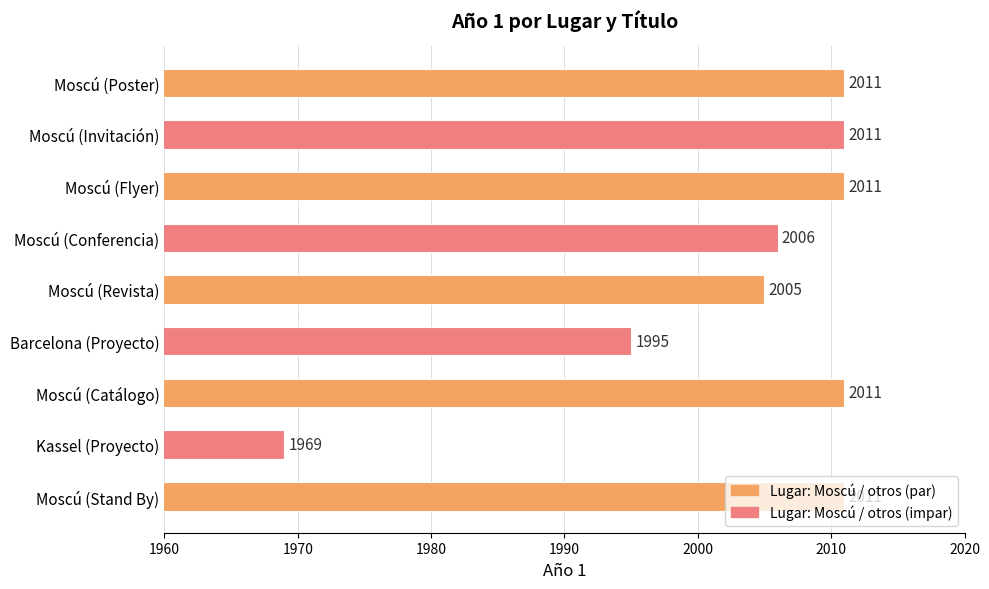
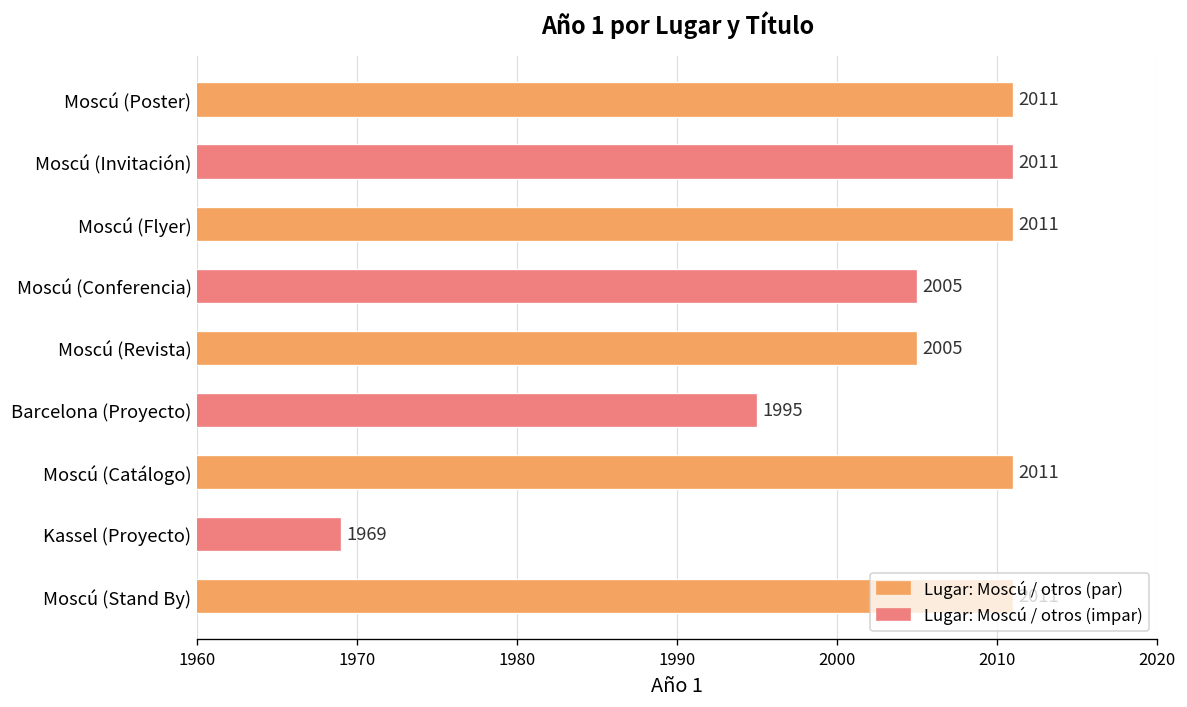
Moscú (Conferencia): 2006 -> 2005
